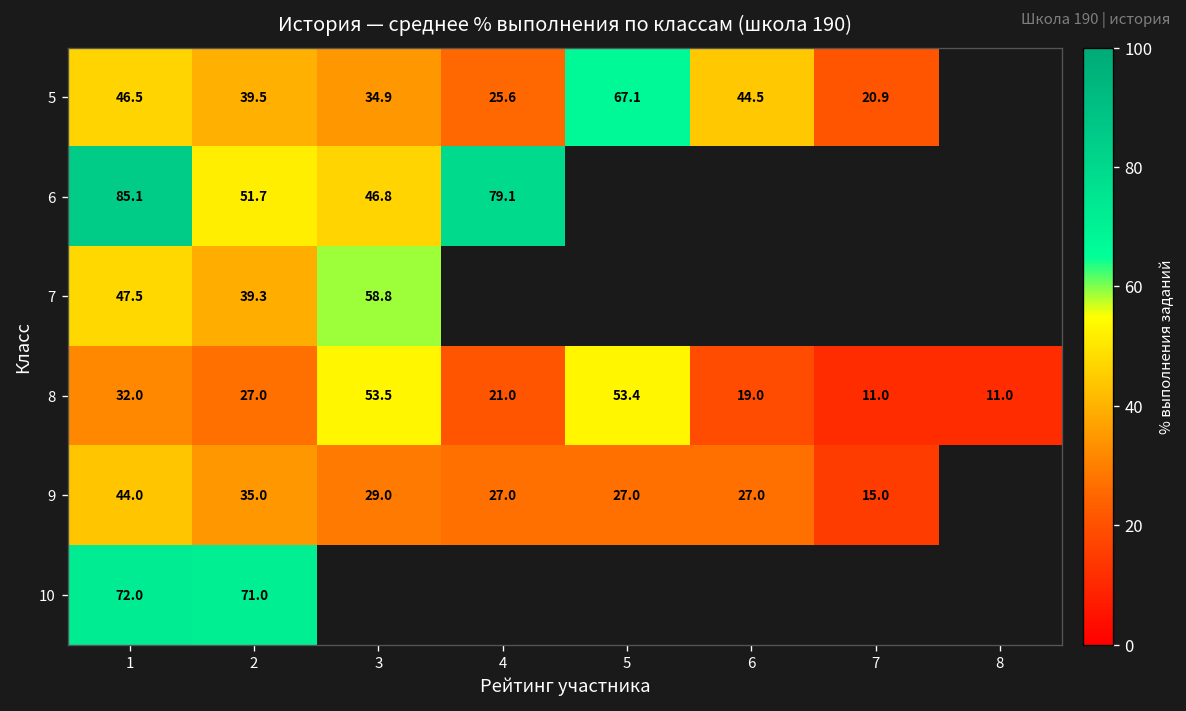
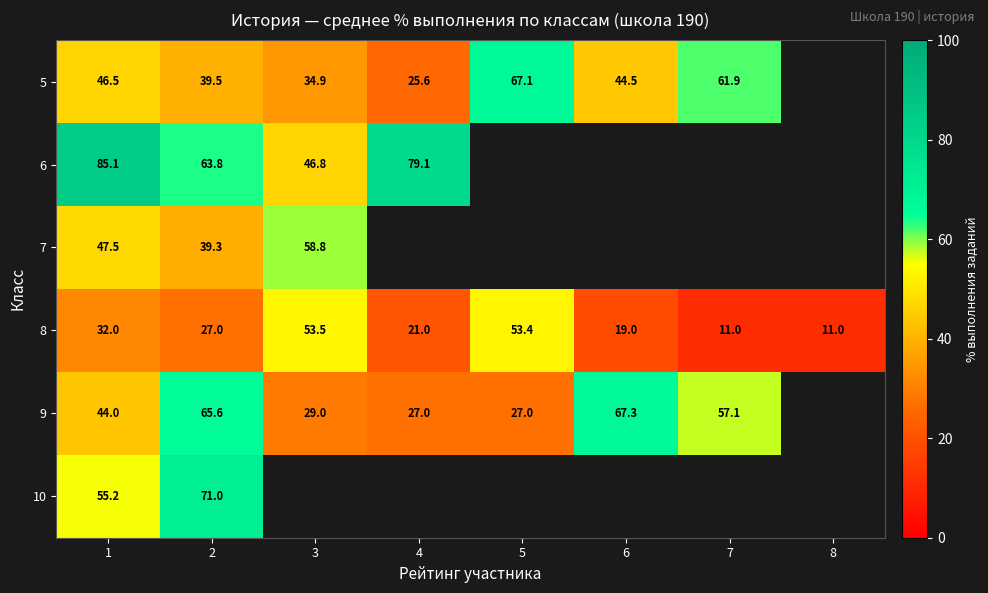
5, 7: 20.9 -> 61.9
6, 2: 51.7 -> 63.8
9, 2: 35.0 -> 65.6
9, 6: 27.0 -> 67.3
9, 7: 15.0 -> 57.1
10, 1: 72.0 -> 55.2
